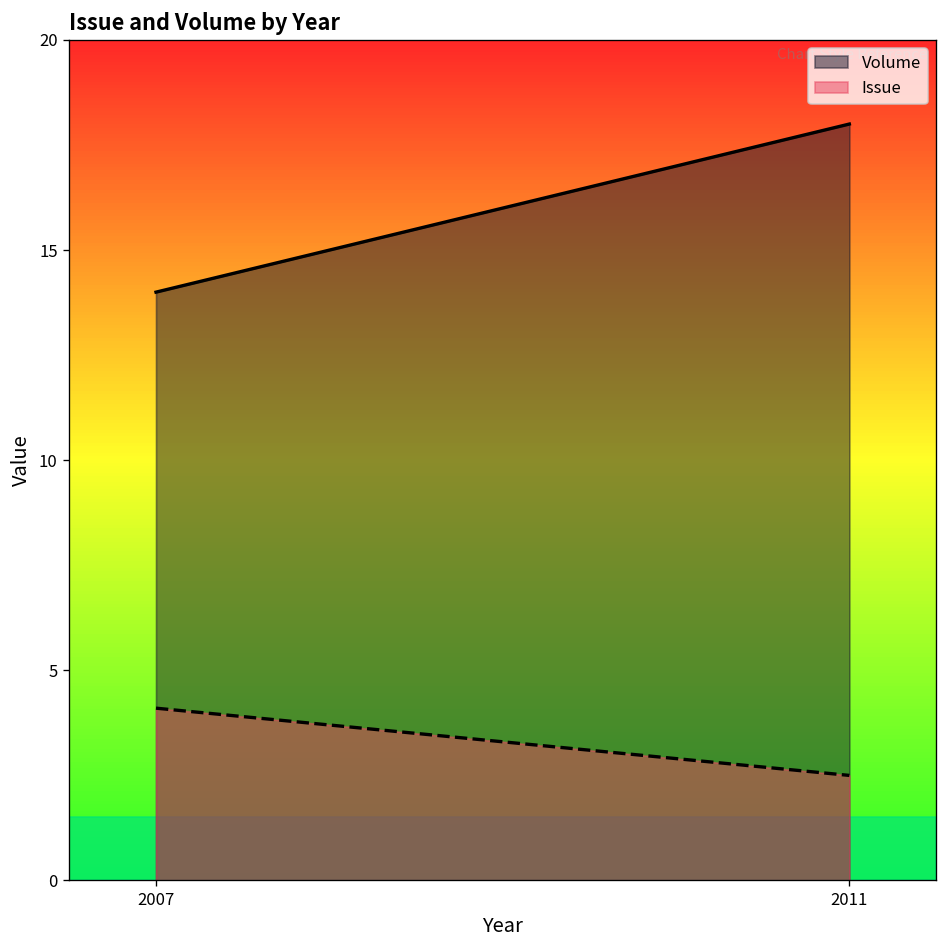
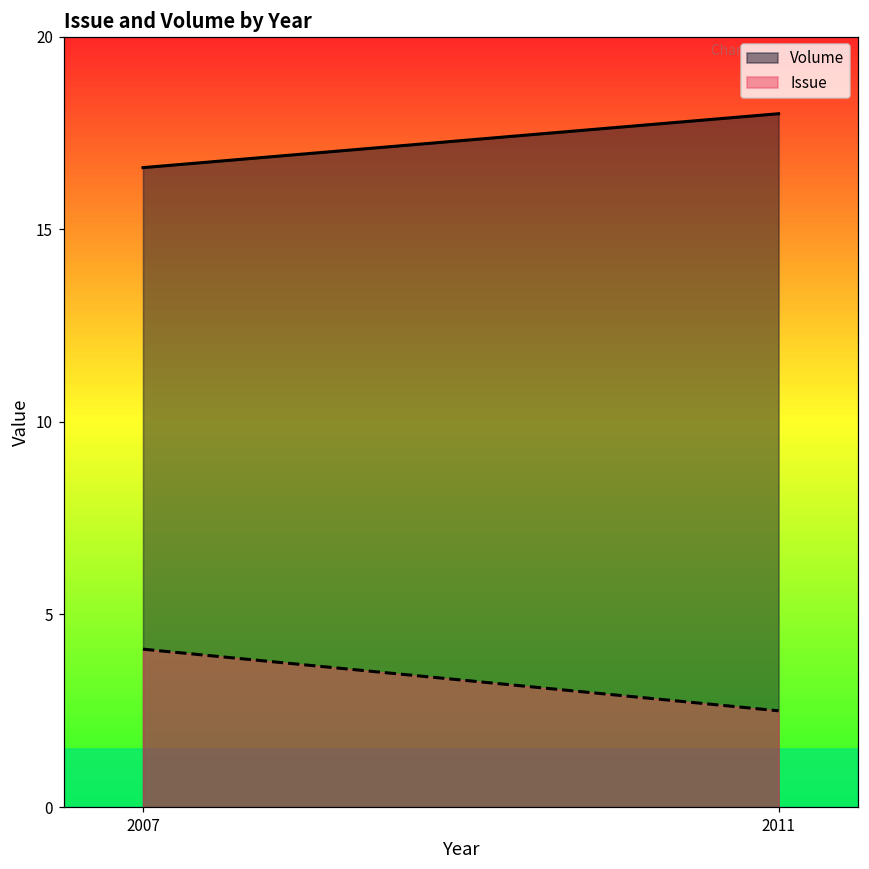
Volume, 2007: 14.0 -> 16.6
